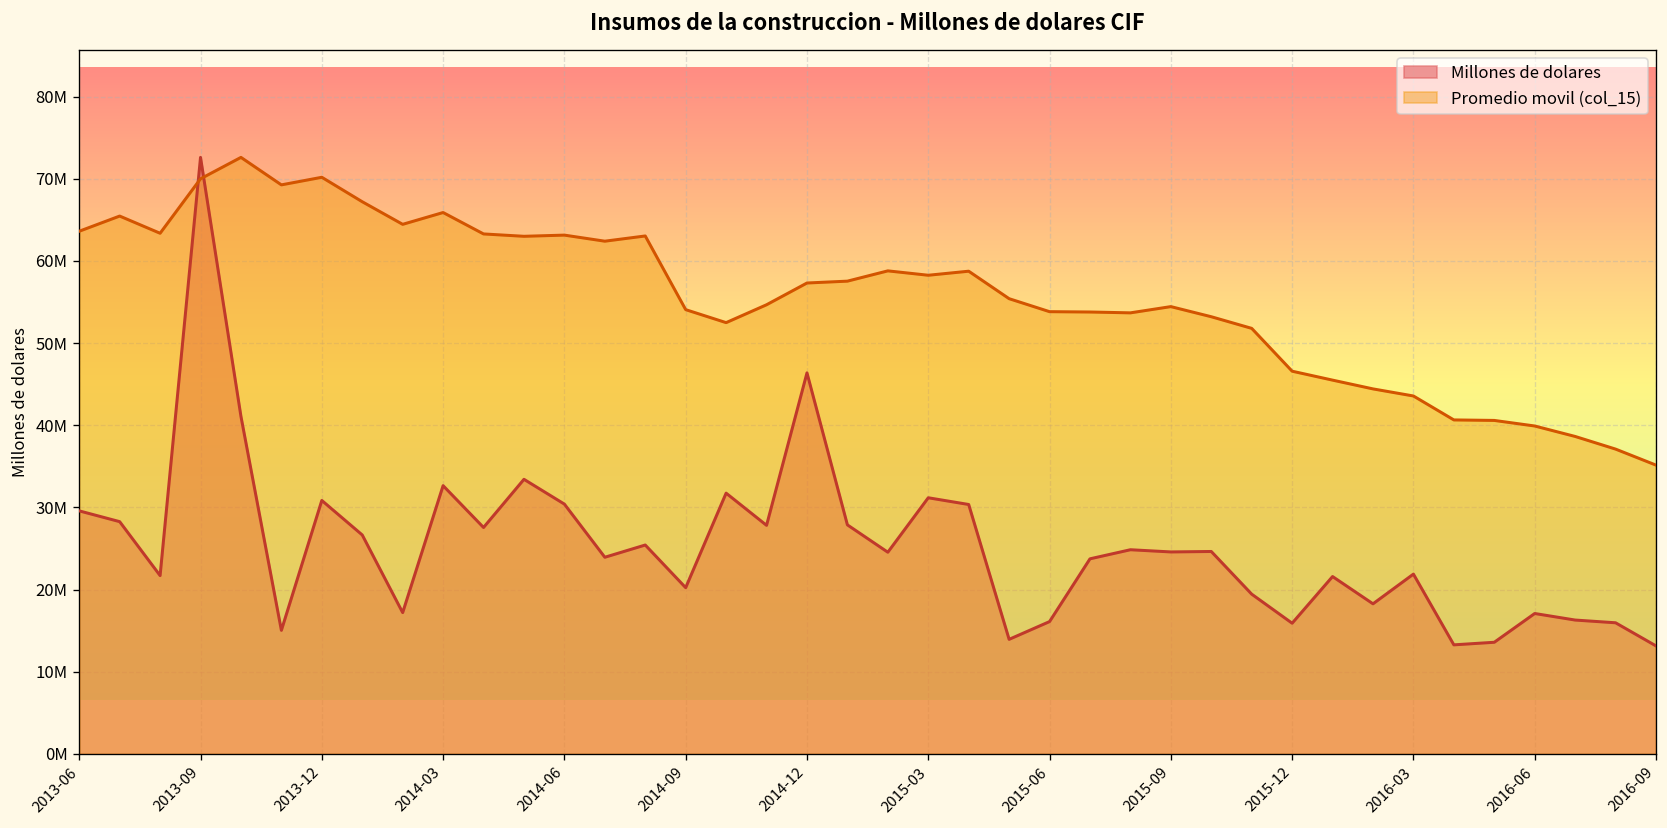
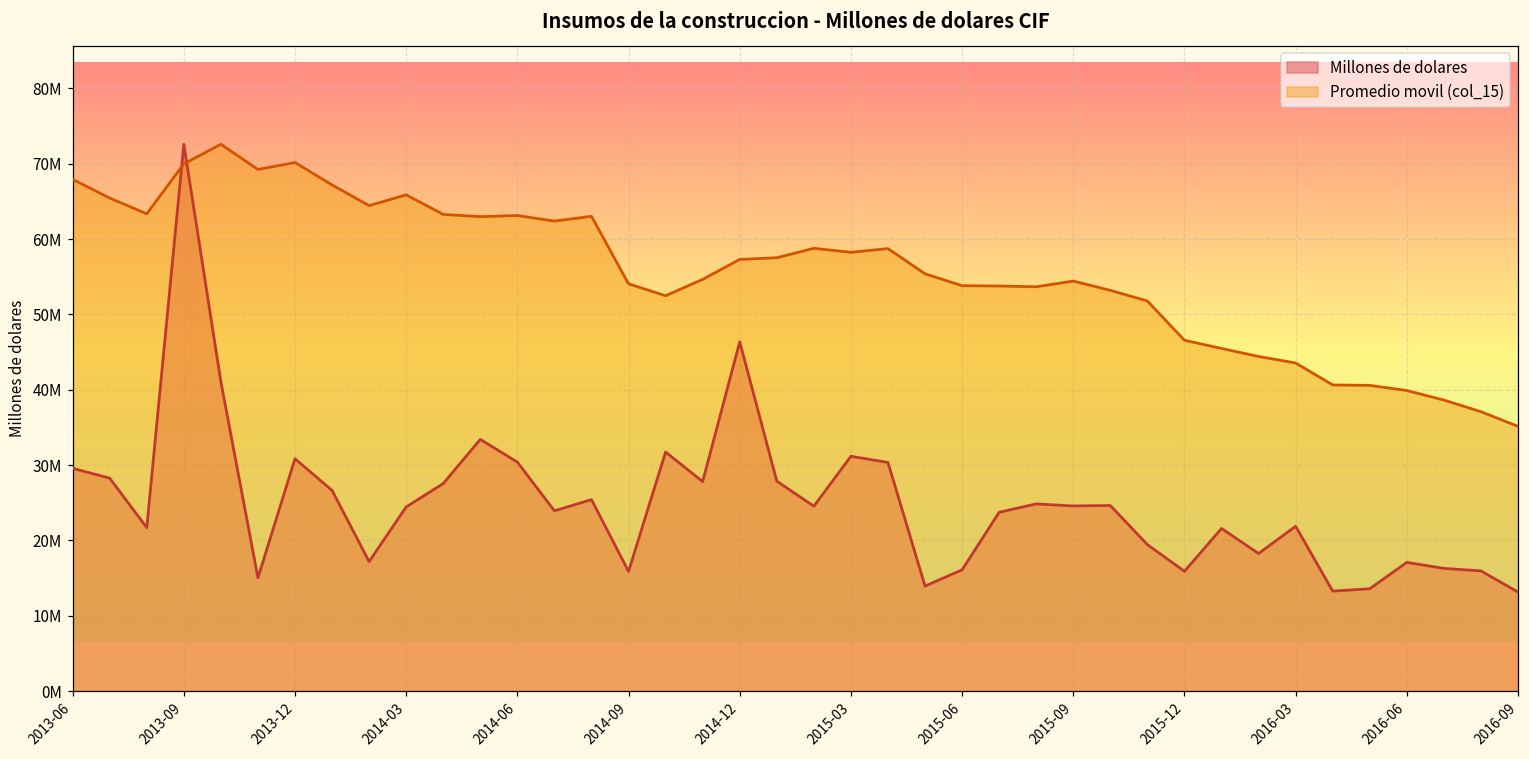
Promedio movil (col_15), 2013-06: 64000000 -> 68000000
Millones de dolares, 2014-03: 33000000 -> 24000000
Millones de dolares, 2014-09: 20000000 -> 16000000
